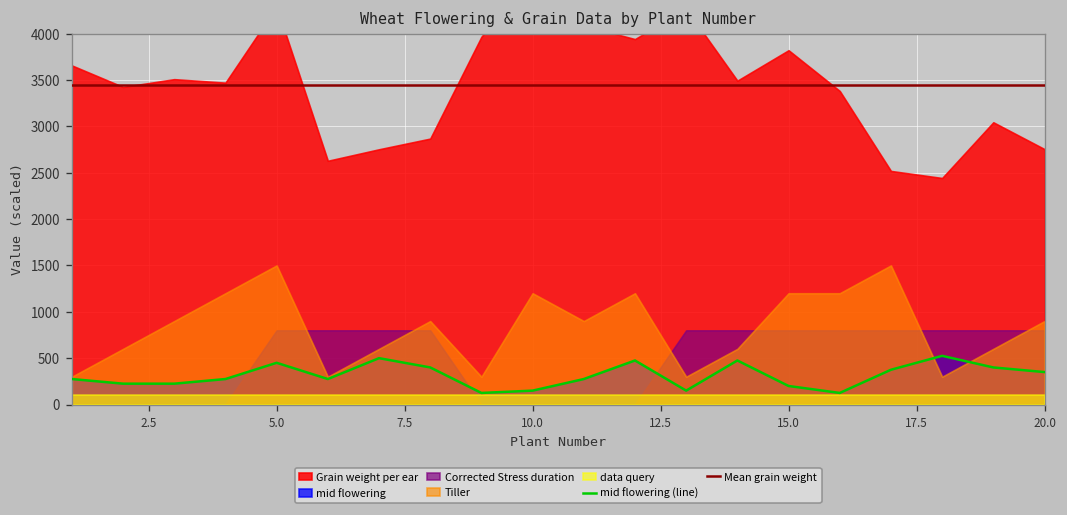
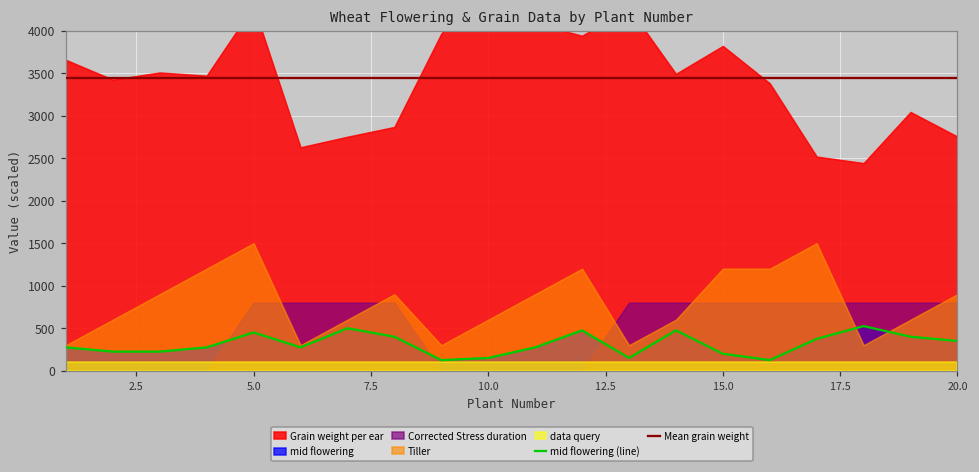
Tiller, 10.0: 1200 -> 600
